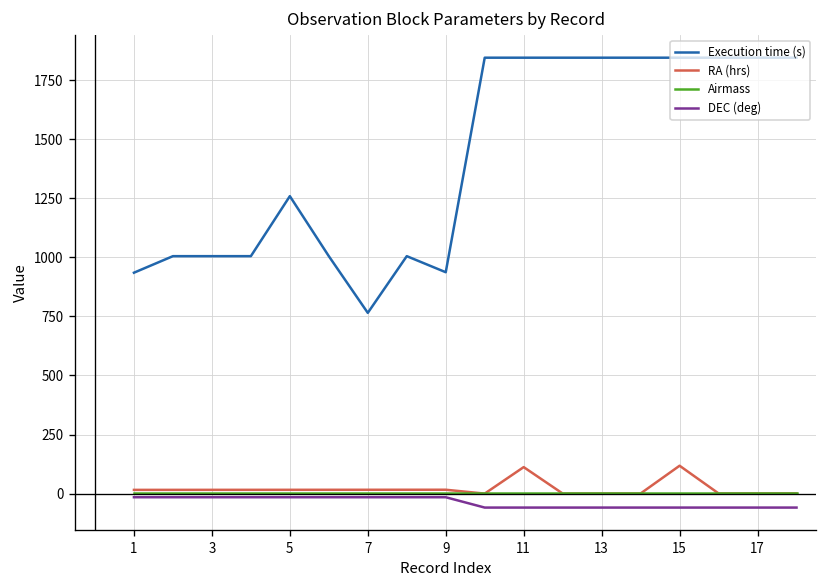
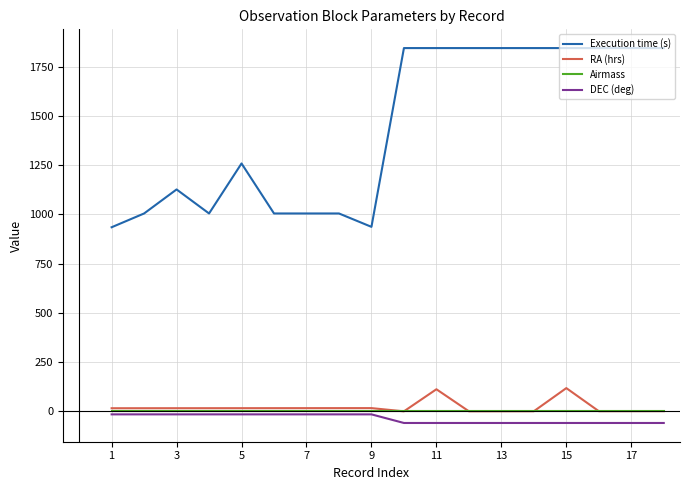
Execution time (s), 3: 1010 -> 1130
Execution time (s), 7: 770 -> 1010
